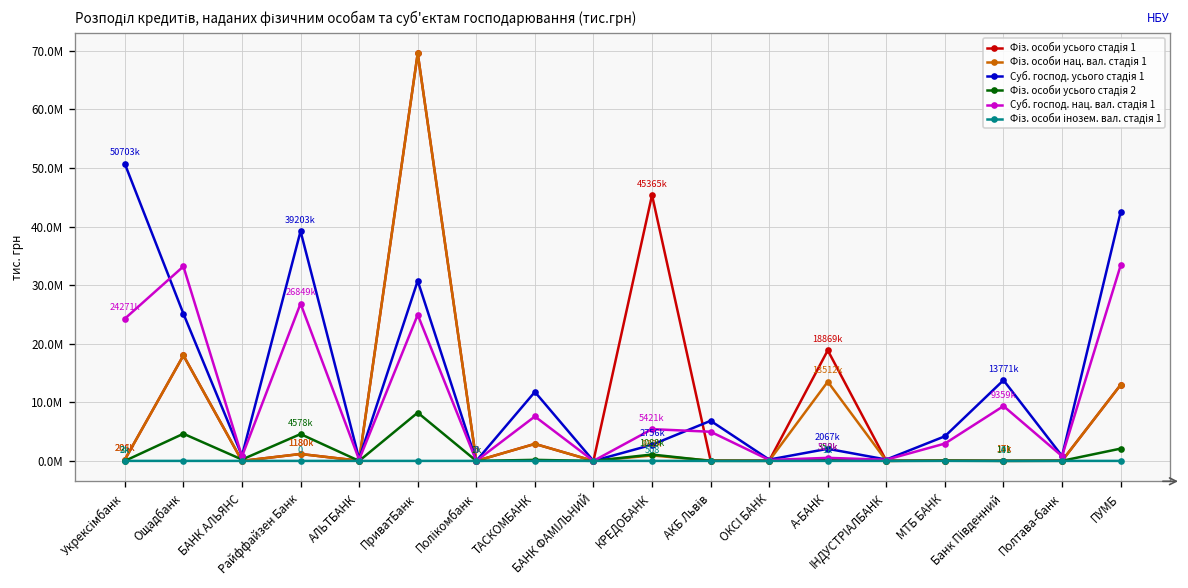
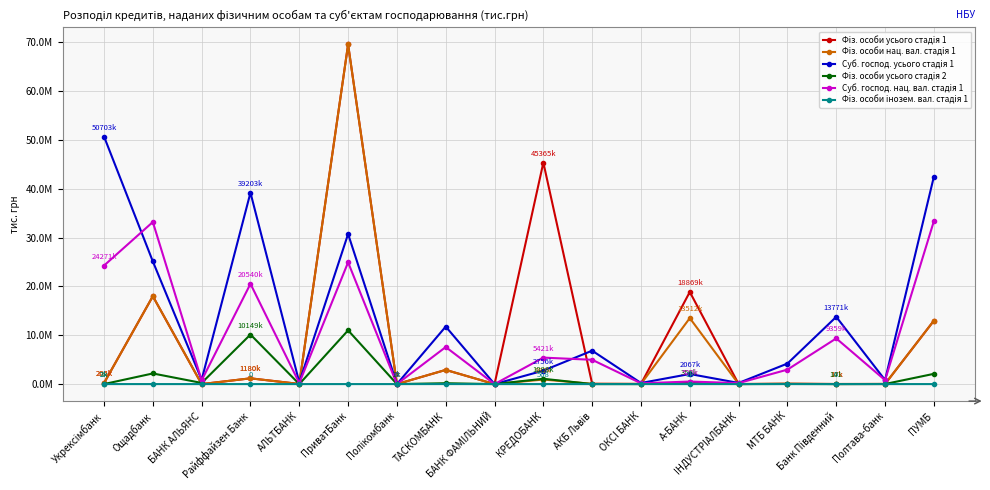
Фіз. особи усього стадія 2, Ощадбанк: 5000000 -> 2000000
Фіз. особи усього стадія 2, Райффайзен Банк: 4578k -> 10149k
Суб. господ. нац. вал. стадія 1, Райффайзен Банк: 26849k -> 20540k
Фіз. особи усього стадія 2, ПриватБанк: 8000000 -> 11000000
